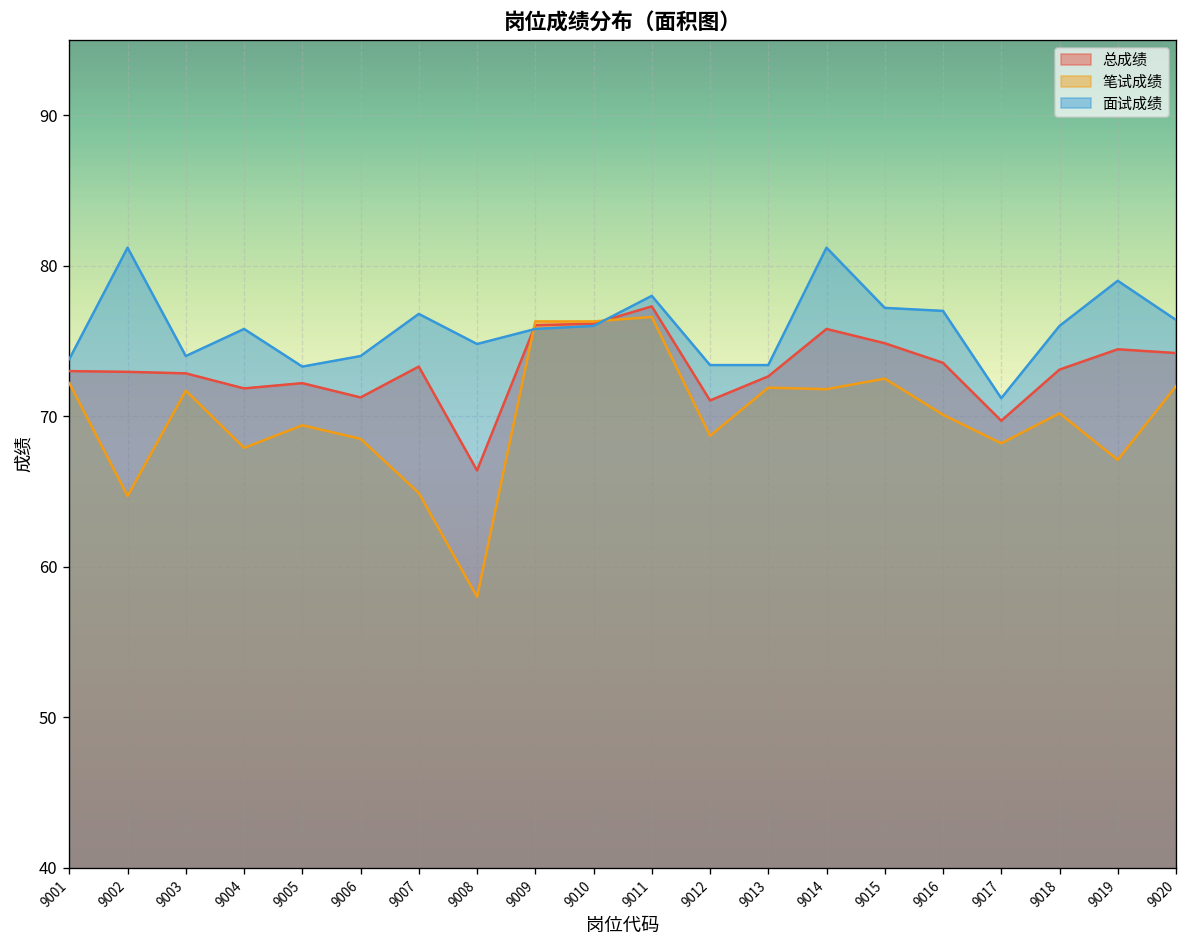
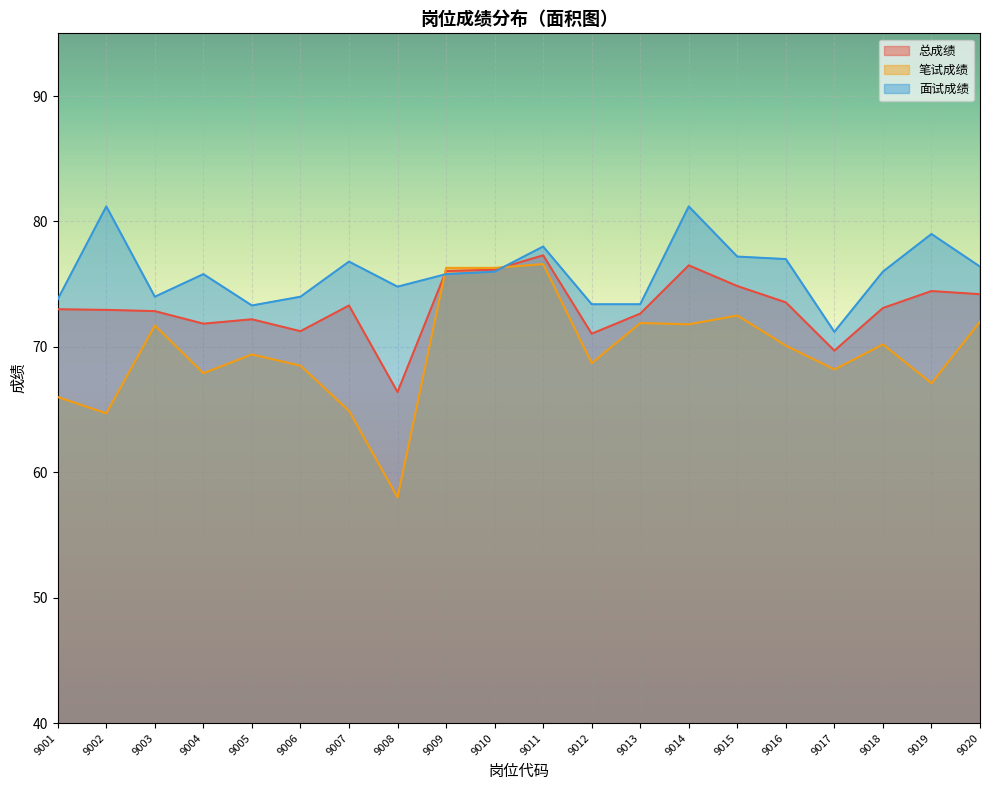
笔试成绩, 9001: 72.2 -> 66.0
总成绩, 9014: 75.8 -> 76.5
